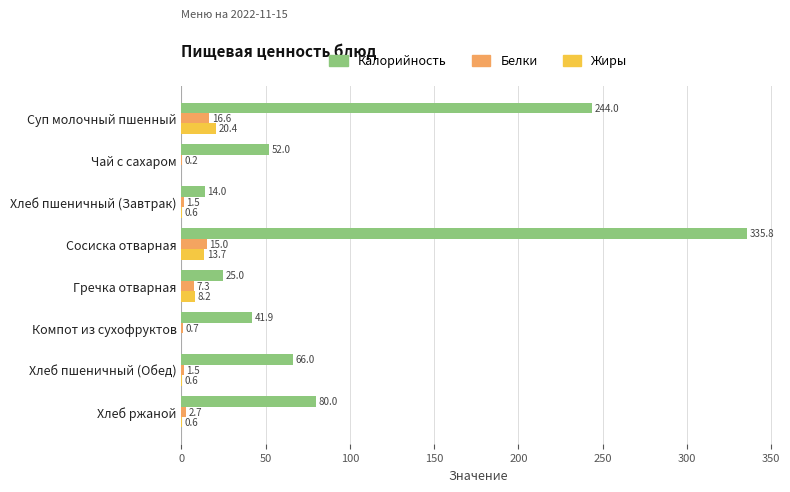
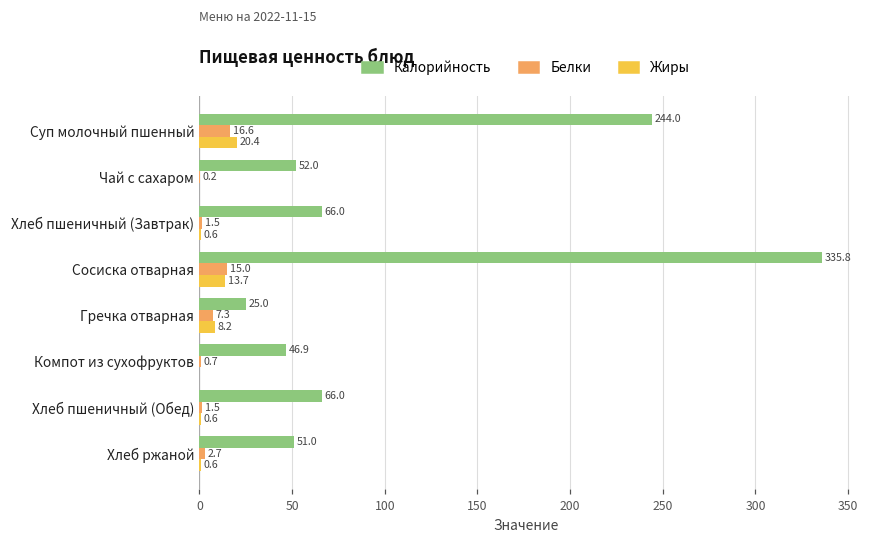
Калорийность, Хлеб пшеничный (Завтрак): 14.0 -> 66.0
Калорийность, Компот из сухофруктов: 41.9 -> 46.9
Калорийность, Хлеб ржаной: 80.0 -> 51.0
